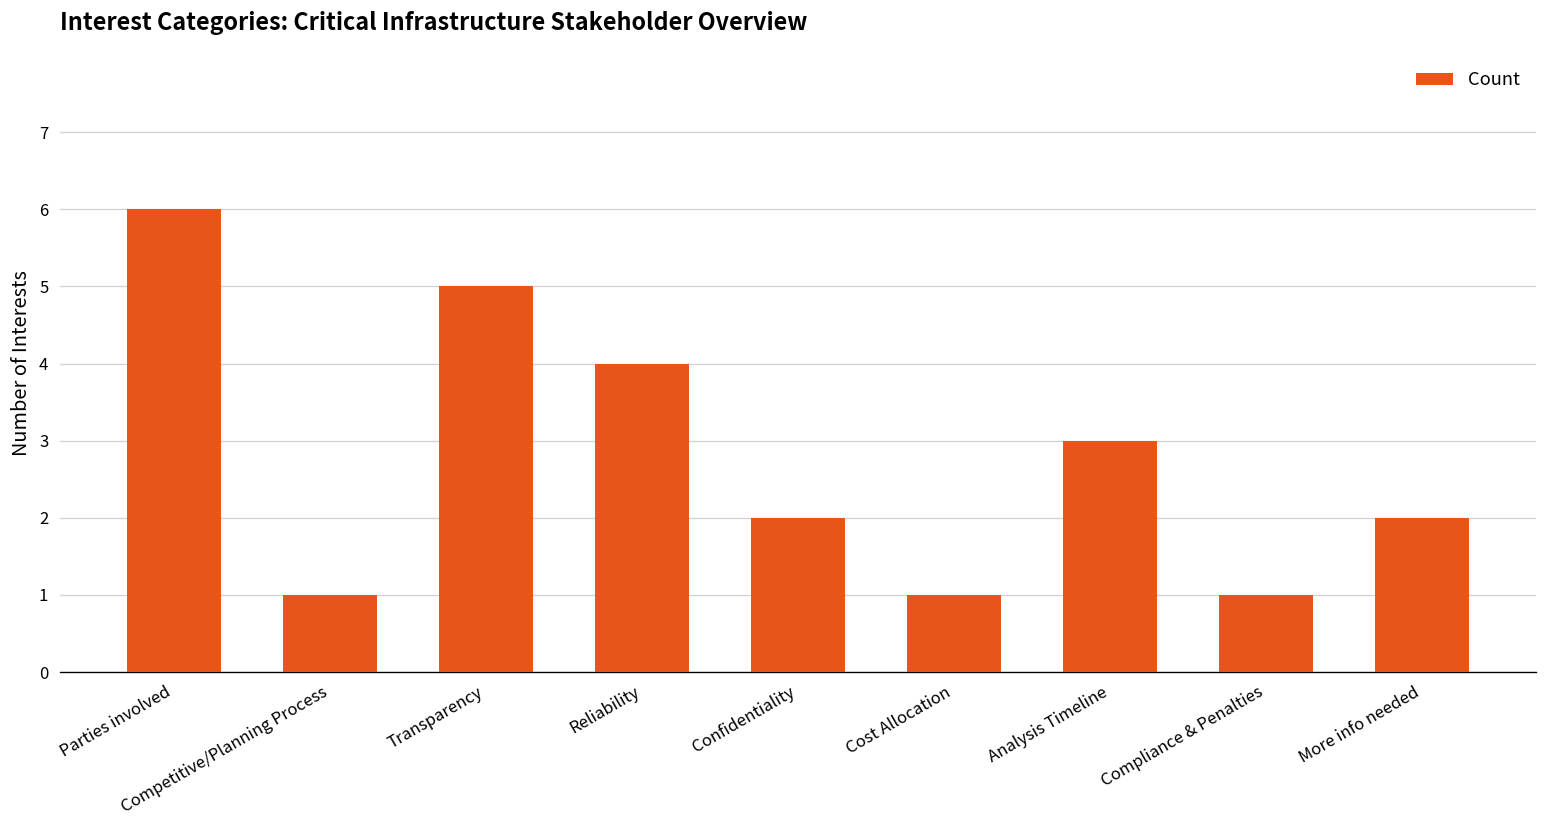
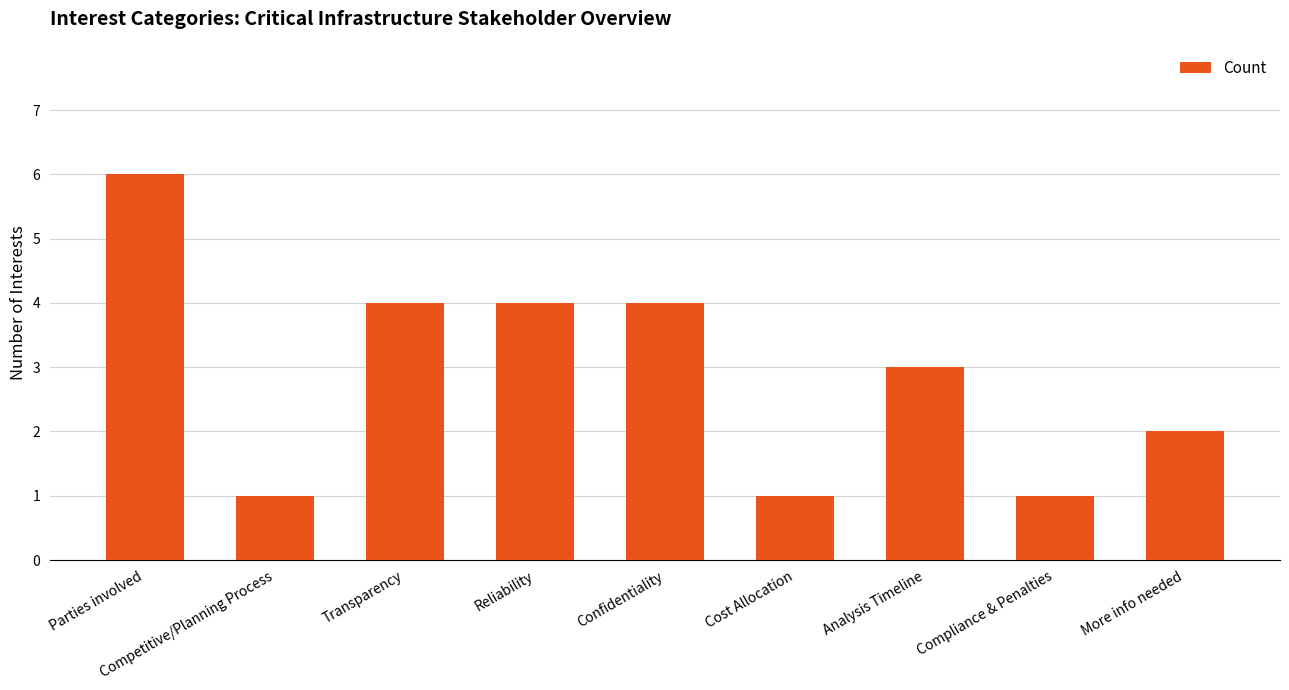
Transparency: 5 -> 4
Confidentiality: 2 -> 4
